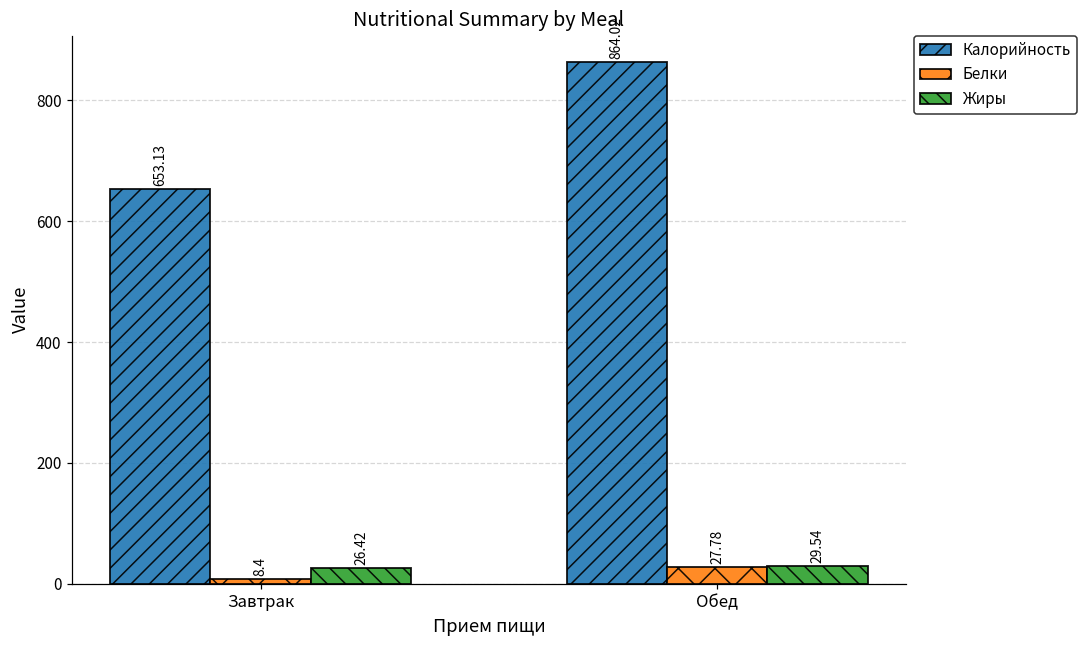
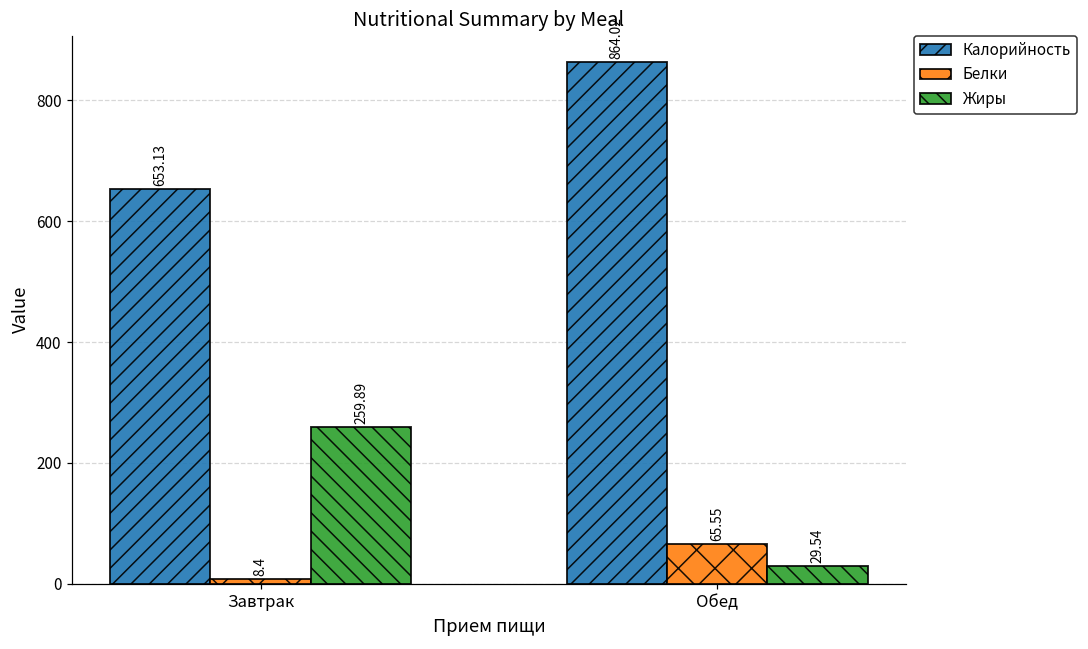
Жиры, Завтрак: 26.42 -> 259.89
Белки, Обед: 27.78 -> 65.55
